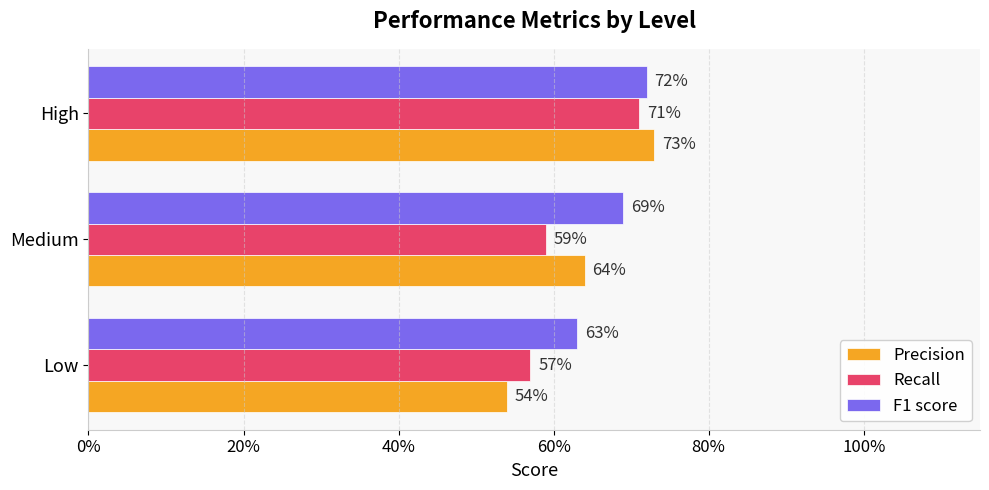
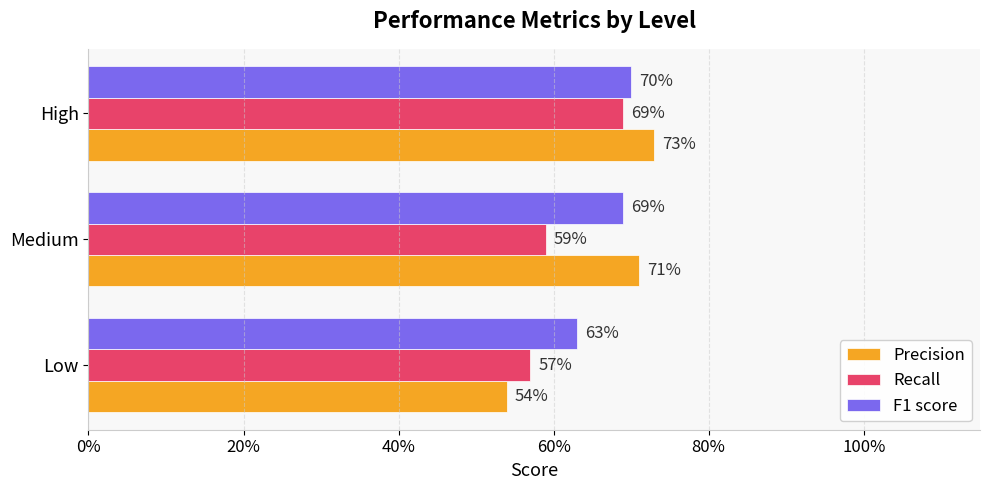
F1 score, High: 72% -> 70%
Recall, High: 71% -> 69%
Precision, Medium: 64% -> 71%
